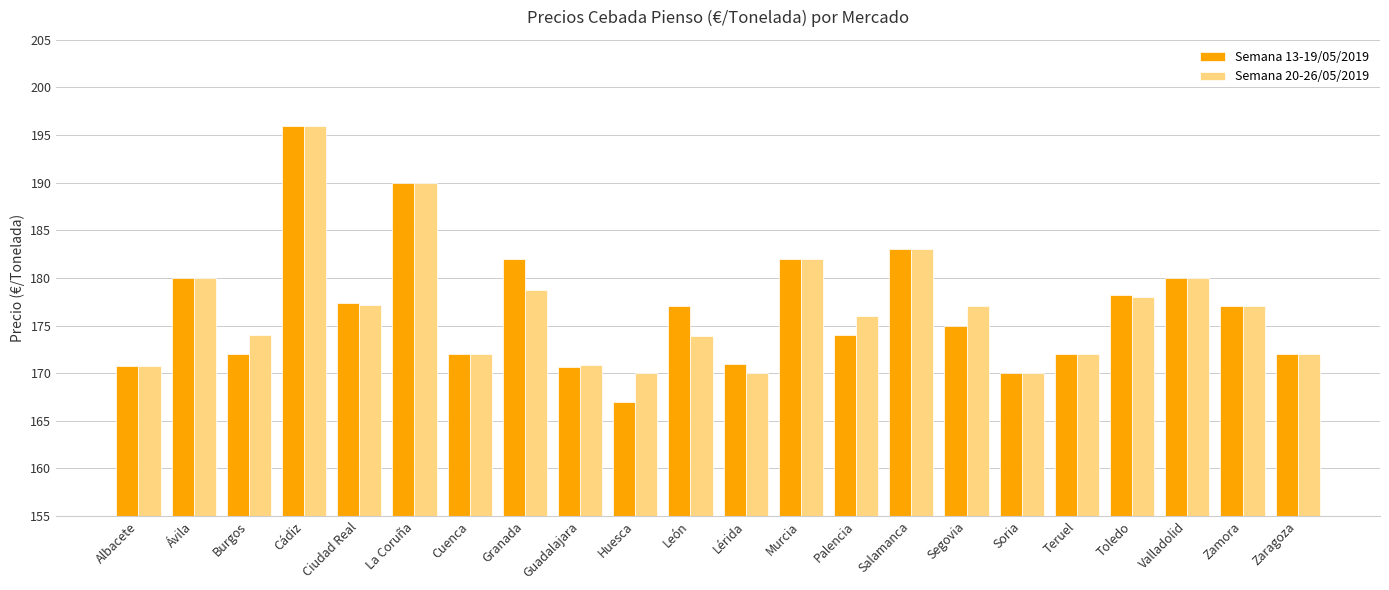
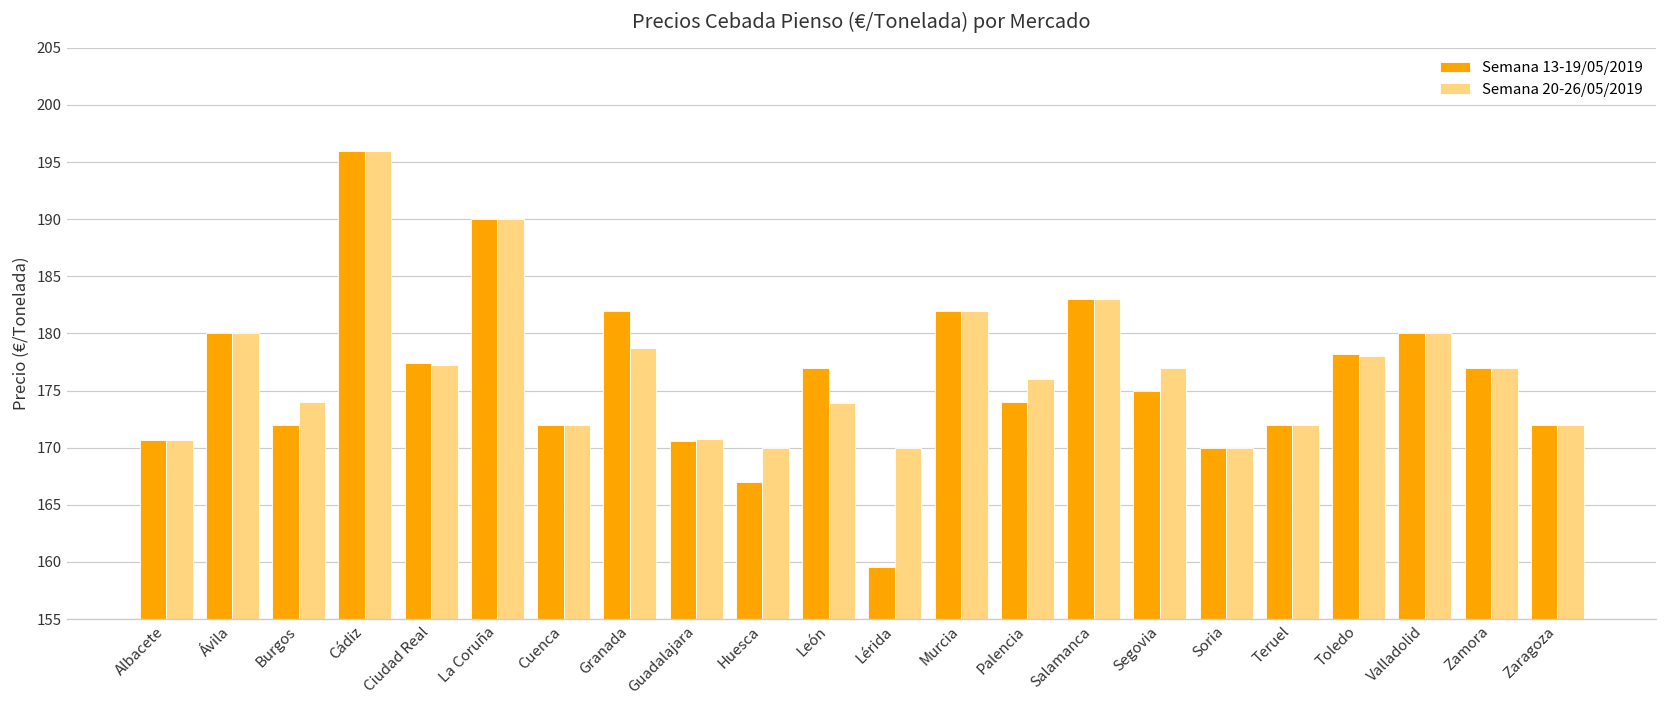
Semana 13-19/05/2019, Lérida: 171 -> 160
